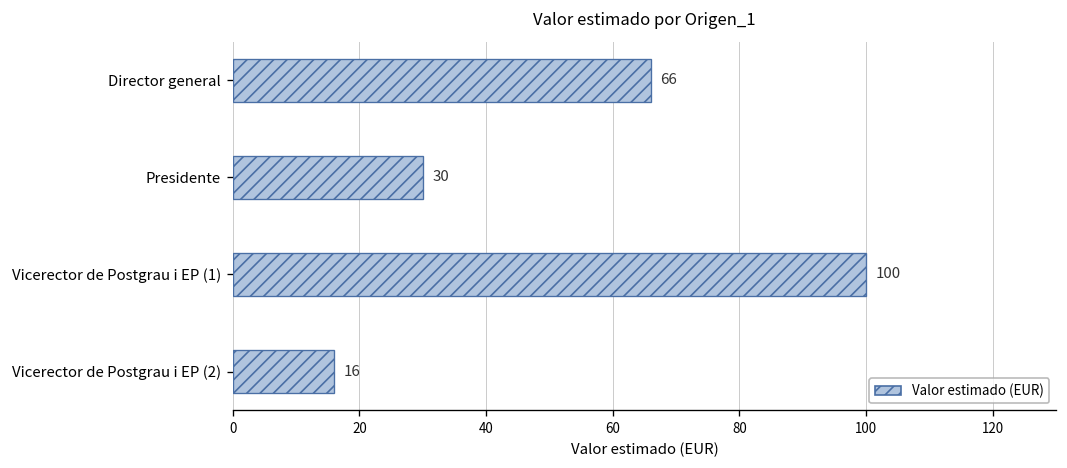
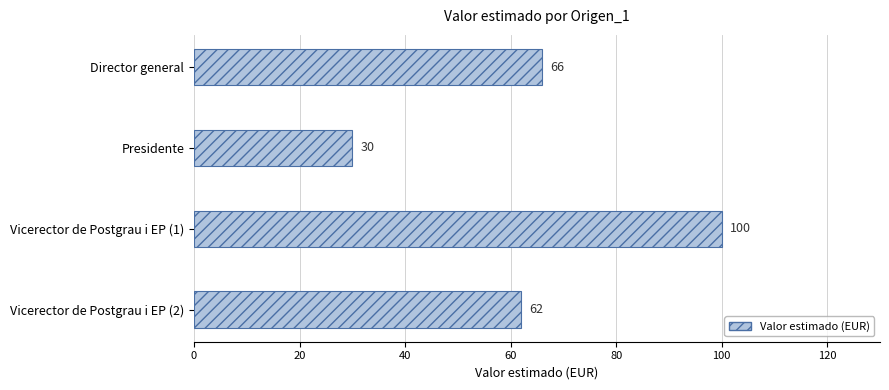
Vicerector de Postgrau i EP (2): 16 -> 62
